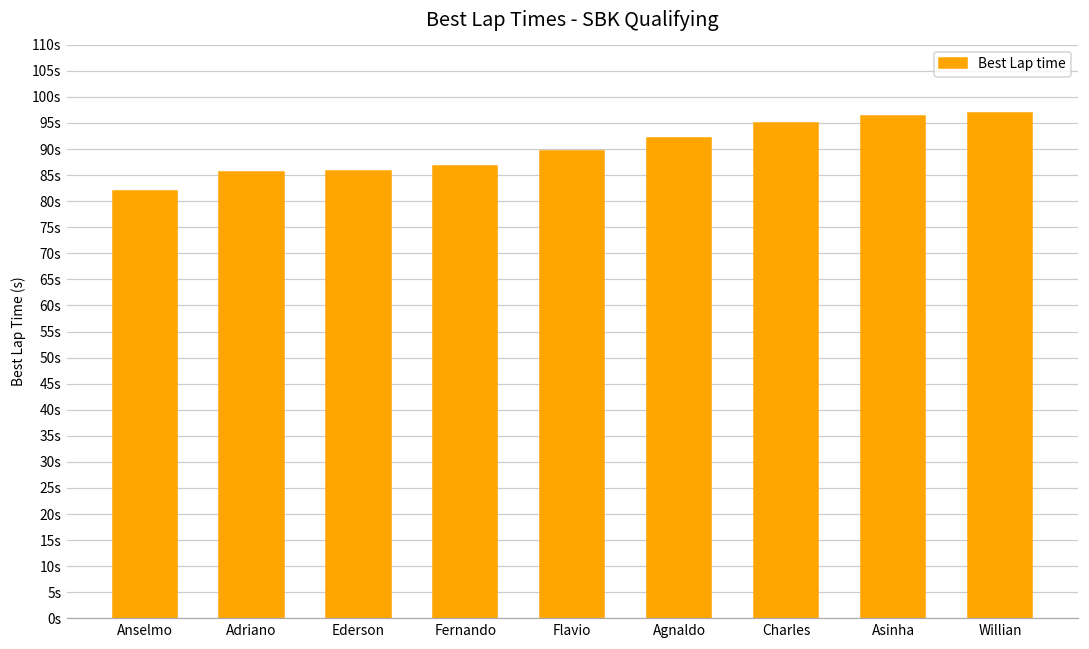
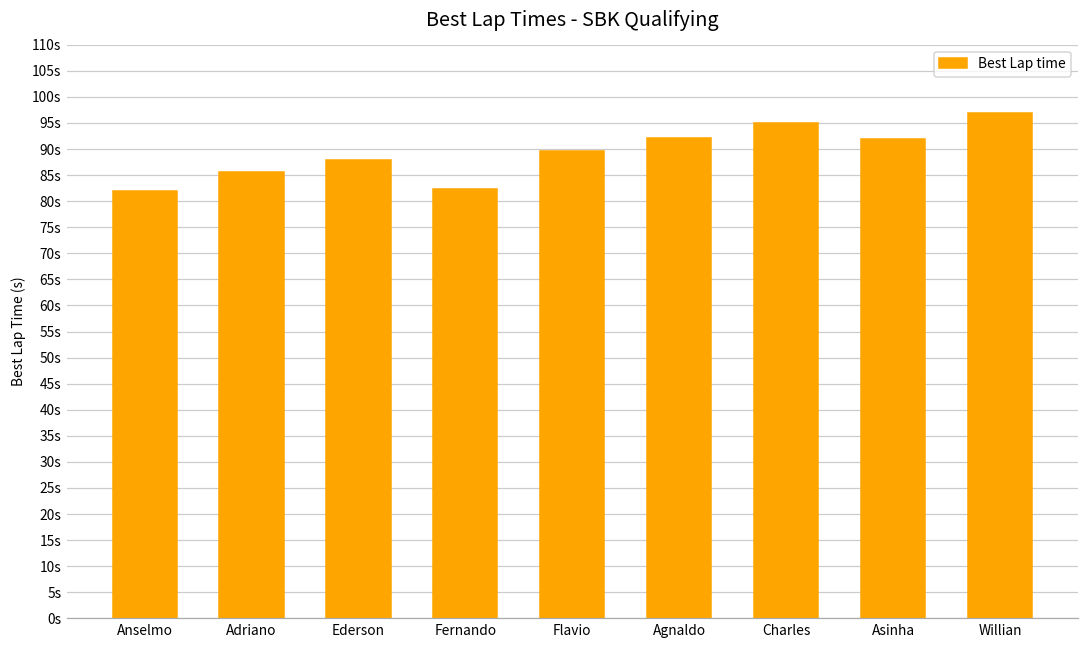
Ederson: 86s -> 88s
Fernando: 87s -> 82s
Asinha: 96s -> 92s
